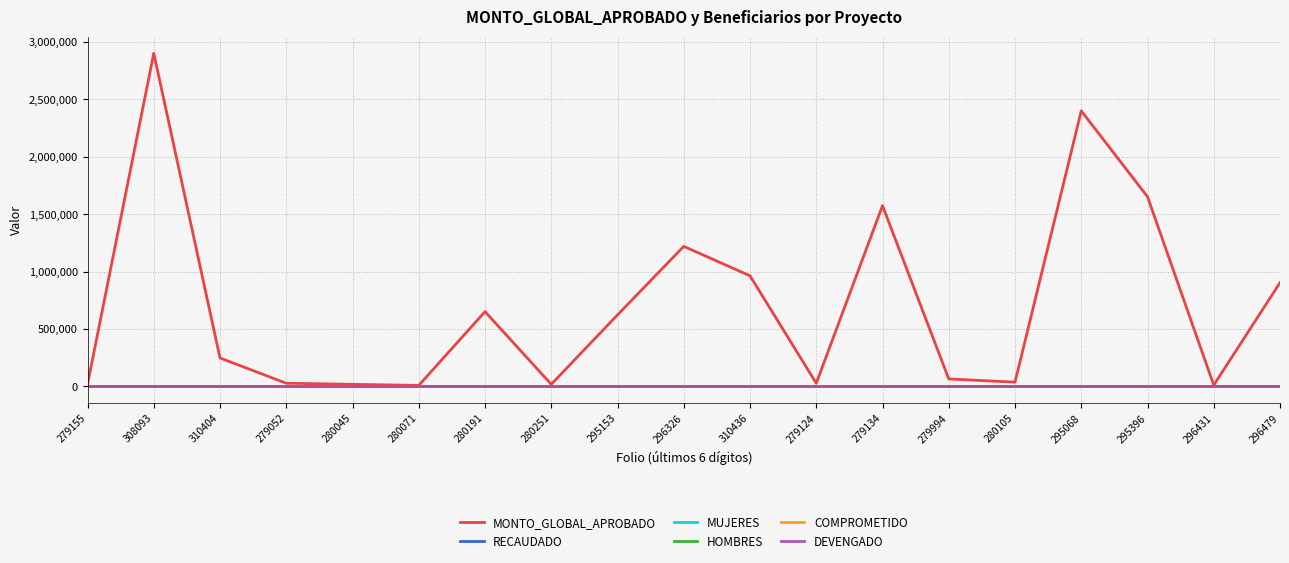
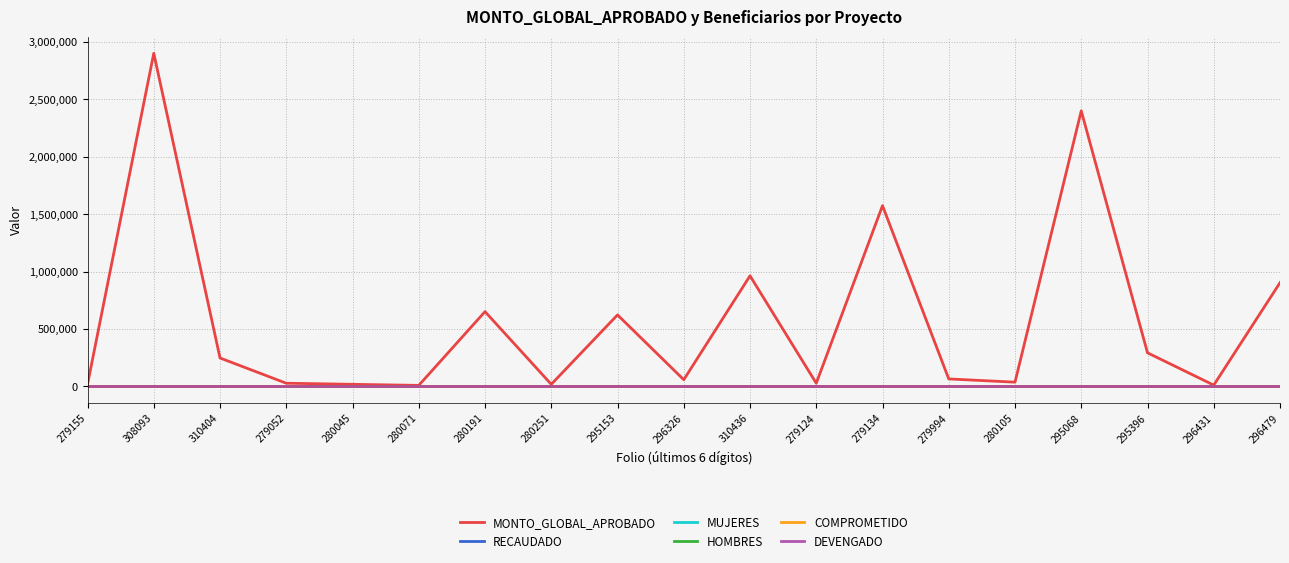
MONTO_GLOBAL_APROBADO, 296326: 1,220,000 -> 60,000
MONTO_GLOBAL_APROBADO, 295396: 1,650,000 -> 290,000
